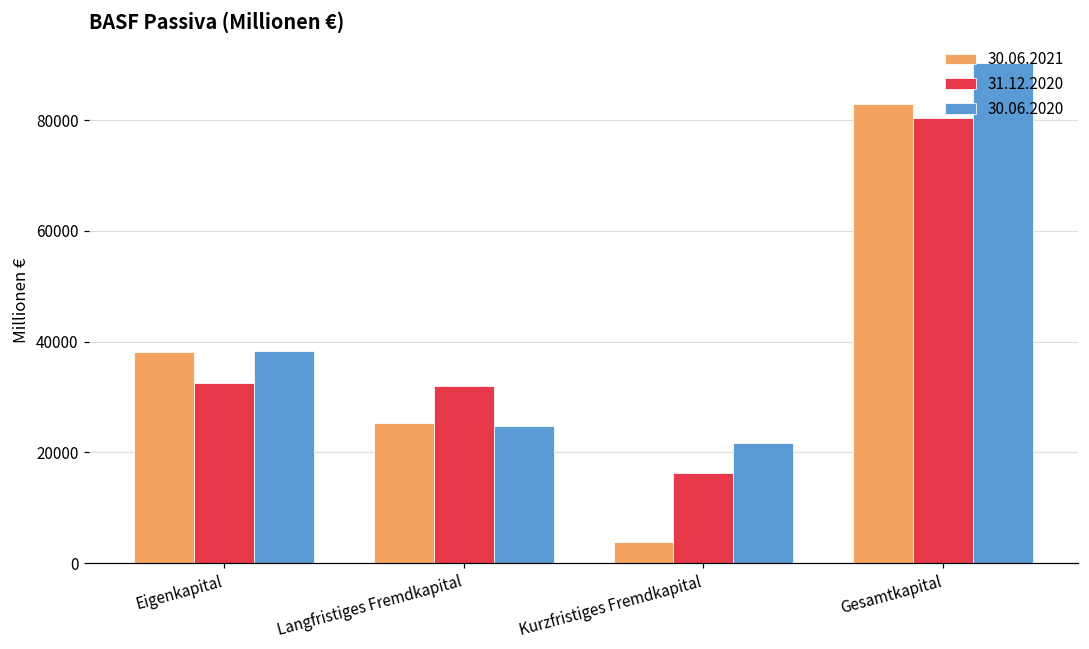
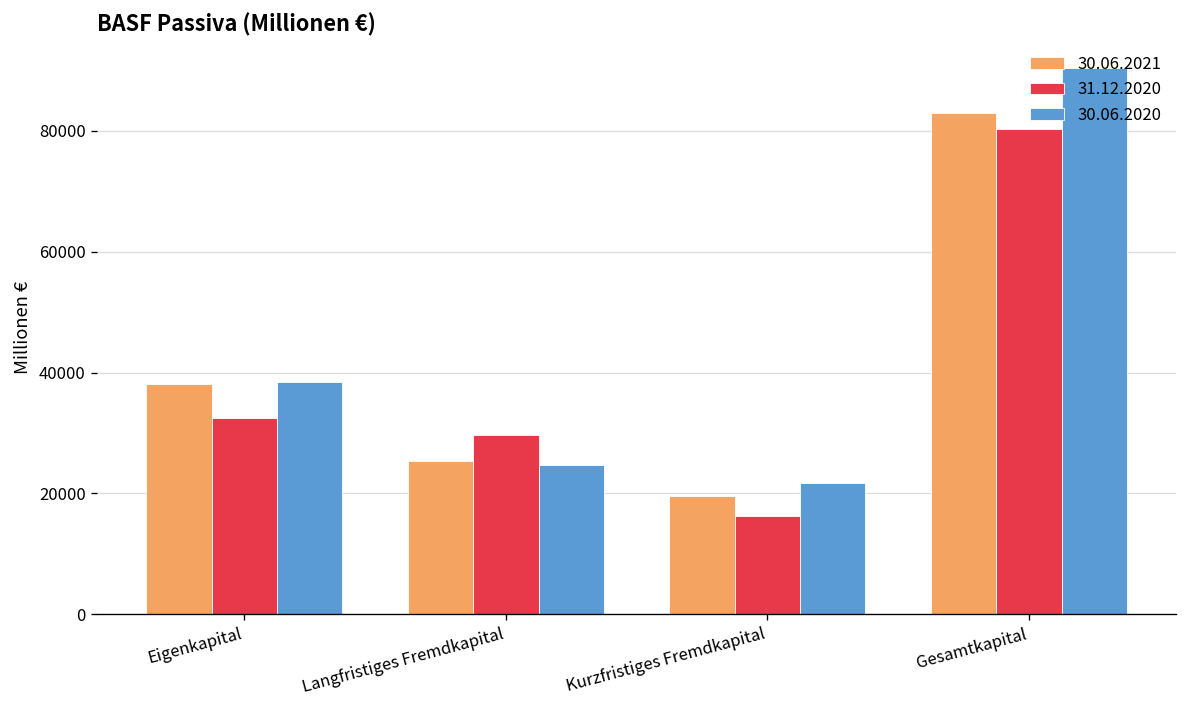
31.12.2020, Langfristiges Fremdkapital: 32000 -> 30000
30.06.2021, Kurzfristiges Fremdkapital: 4000 -> 20000
